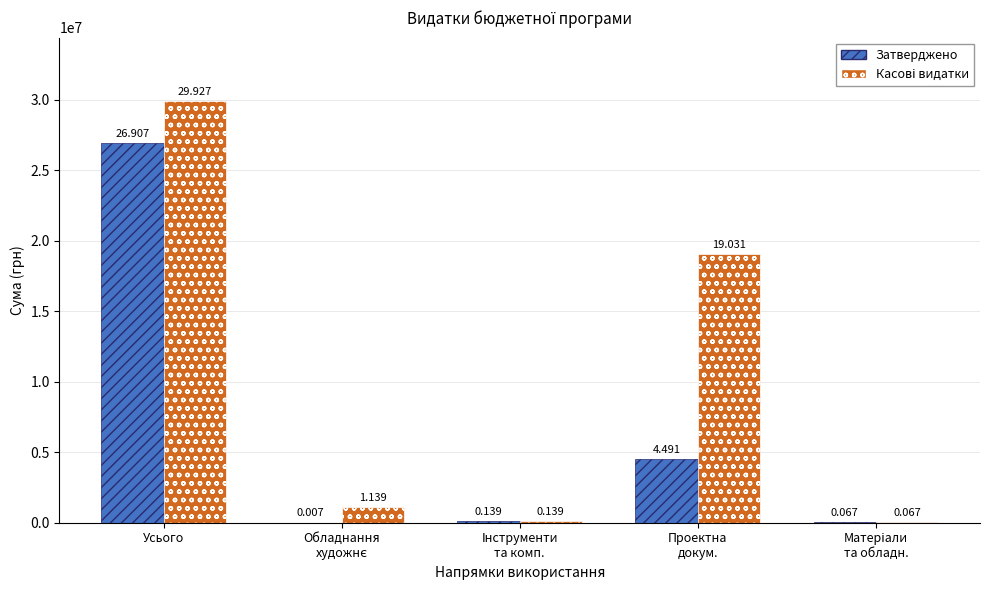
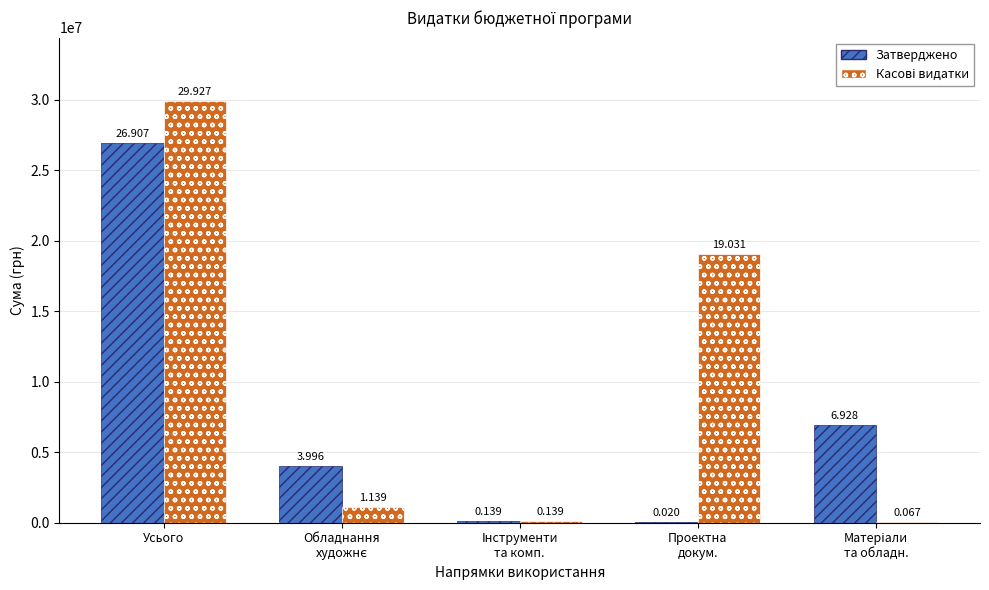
Затверджено, Обладнання художнє: 0.007 -> 3.996
Затверджено, Проектна докум.: 4.491 -> 0.020
Затверджено, Матеріали та обладн.: 0.067 -> 6.928
